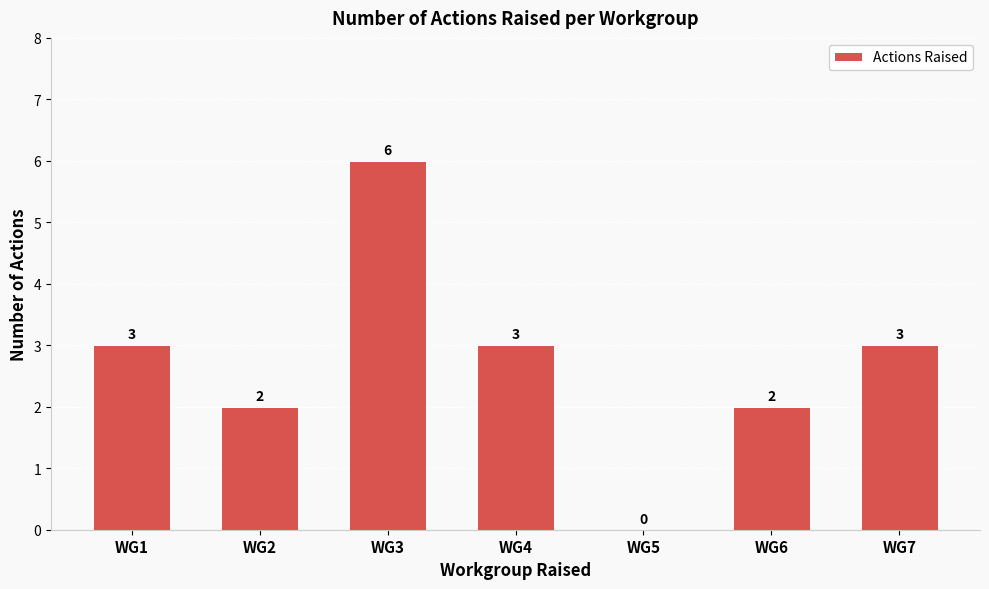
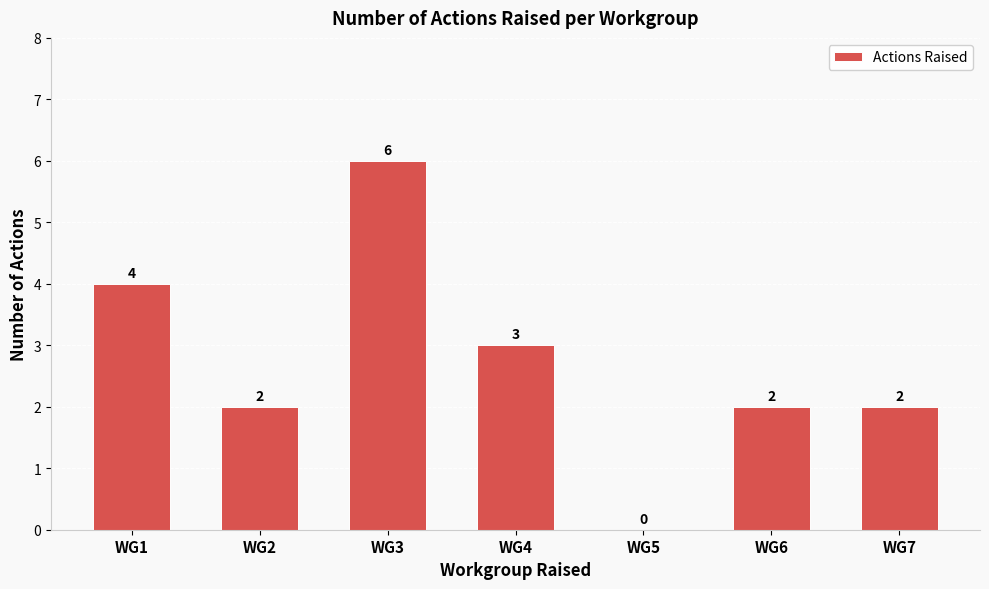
WG1: 3 -> 4
WG7: 3 -> 2
